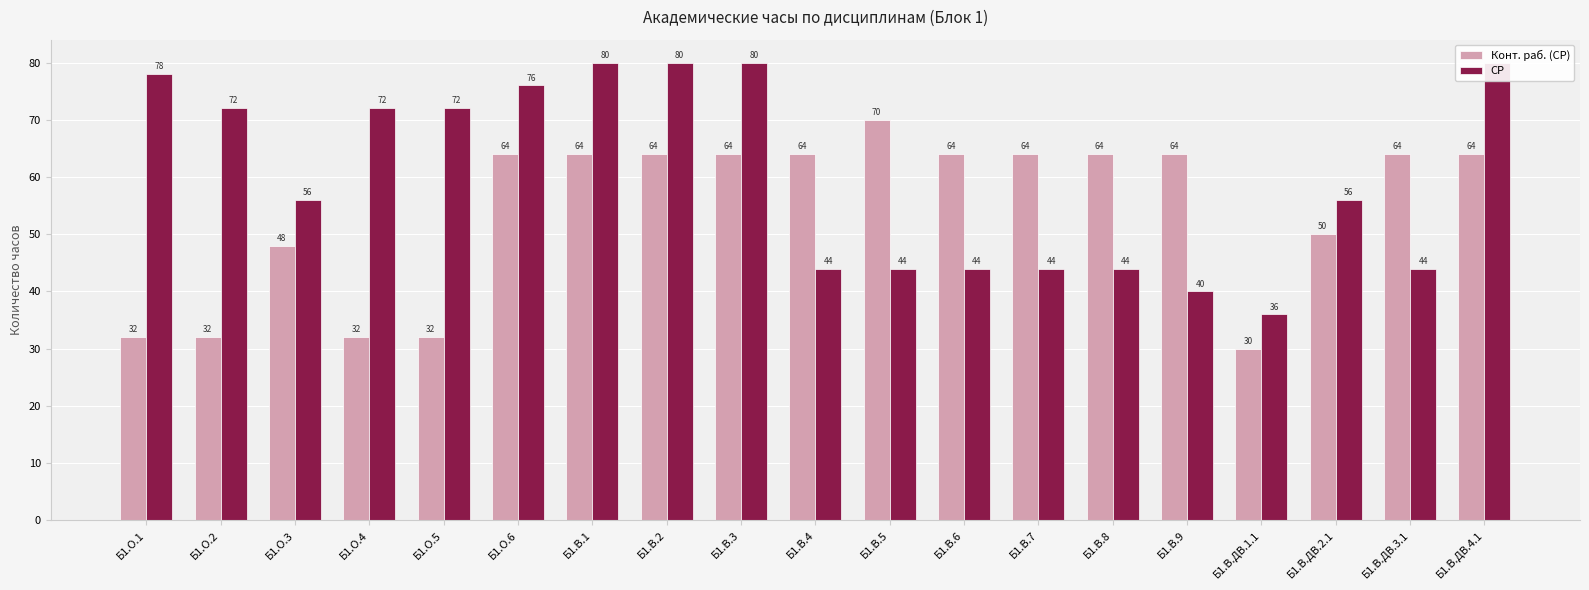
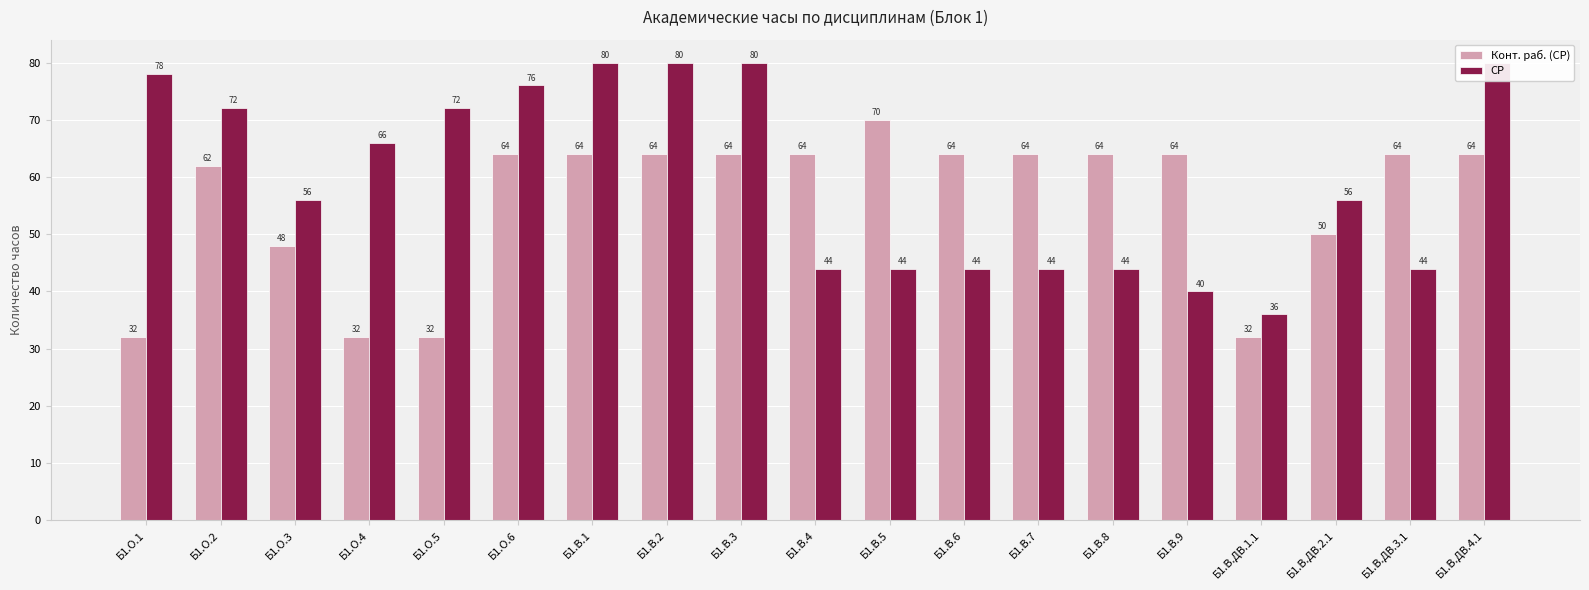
Конт. раб. (СР), Б1.О.2: 32 -> 62
СР, Б1.О.4: 72 -> 66
Конт. раб. (СР), Б1.В.ДВ.1.1: 30 -> 32
